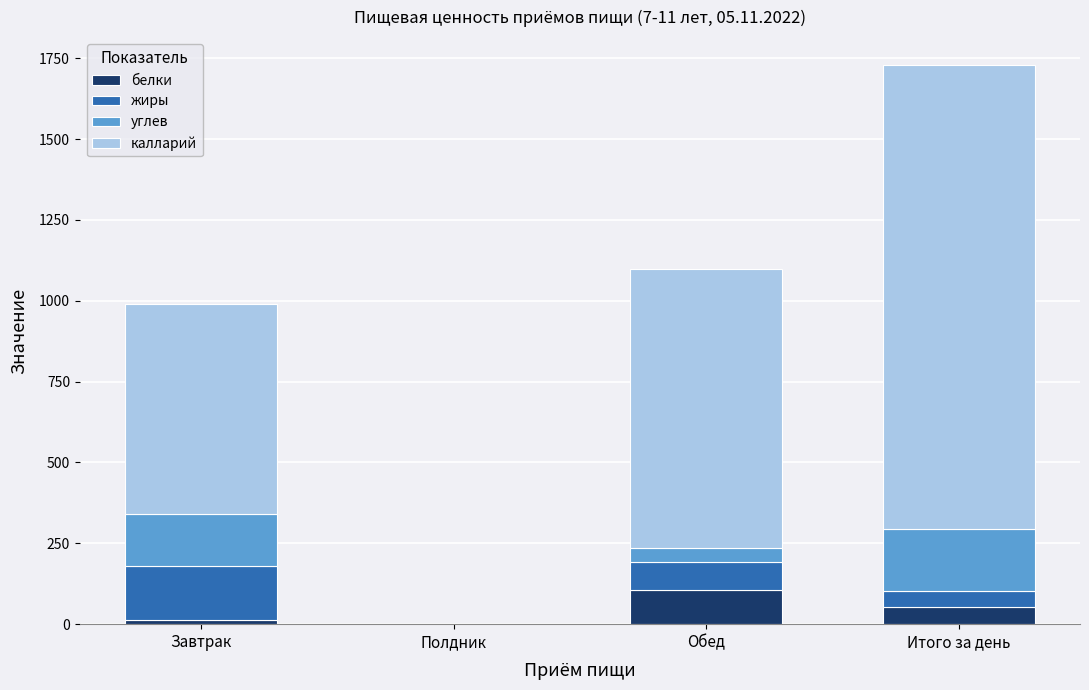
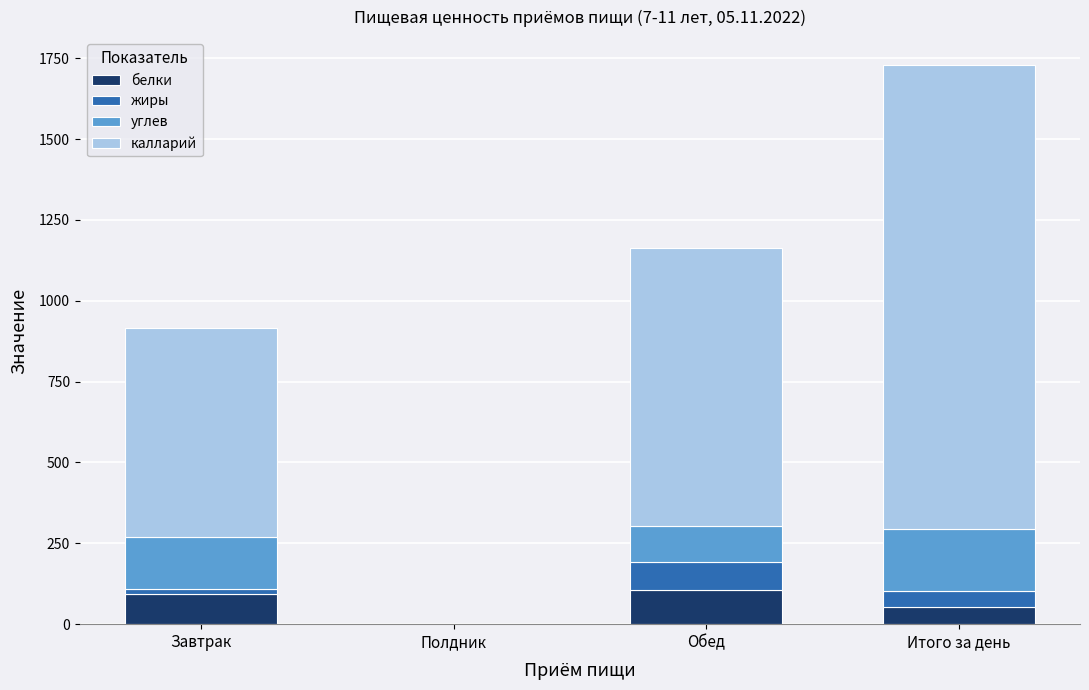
белки, Завтрак: 10 -> 90
жиры, Завтрак: 170 -> 20
углев, Обед: 40 -> 110
